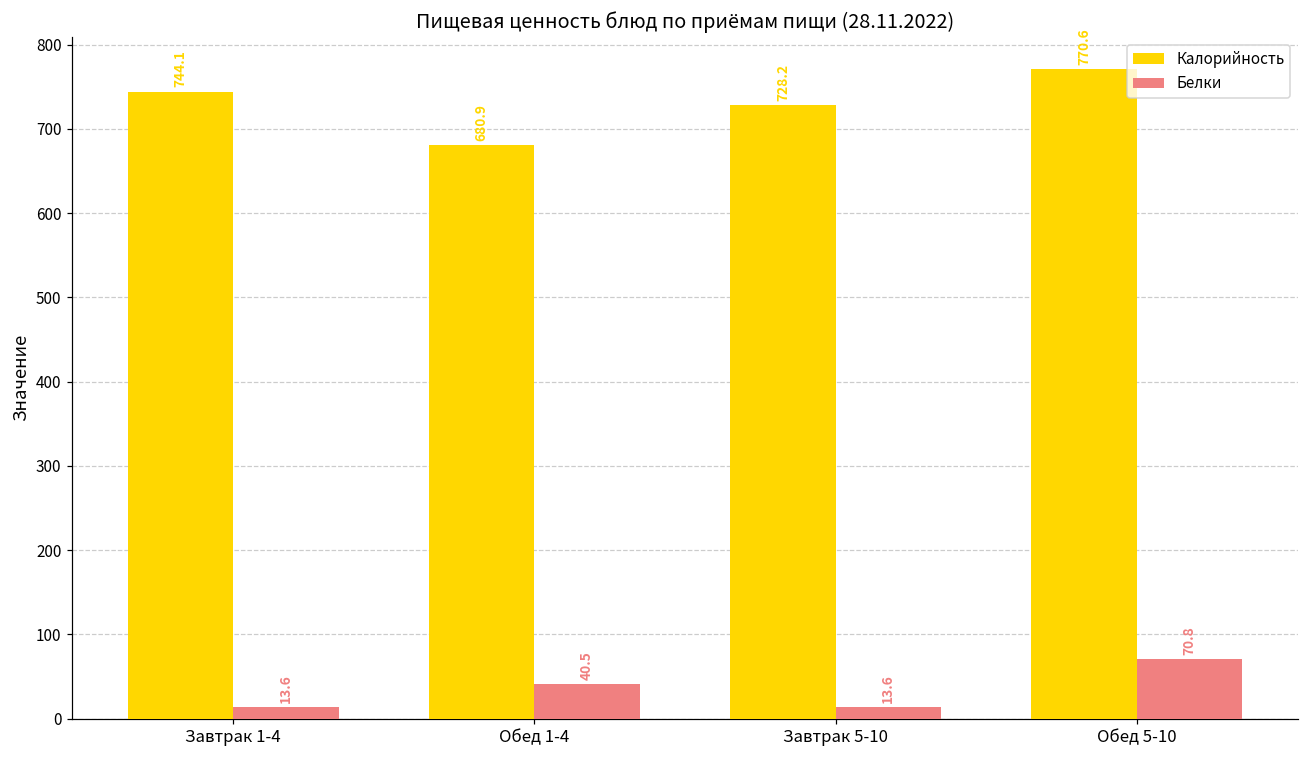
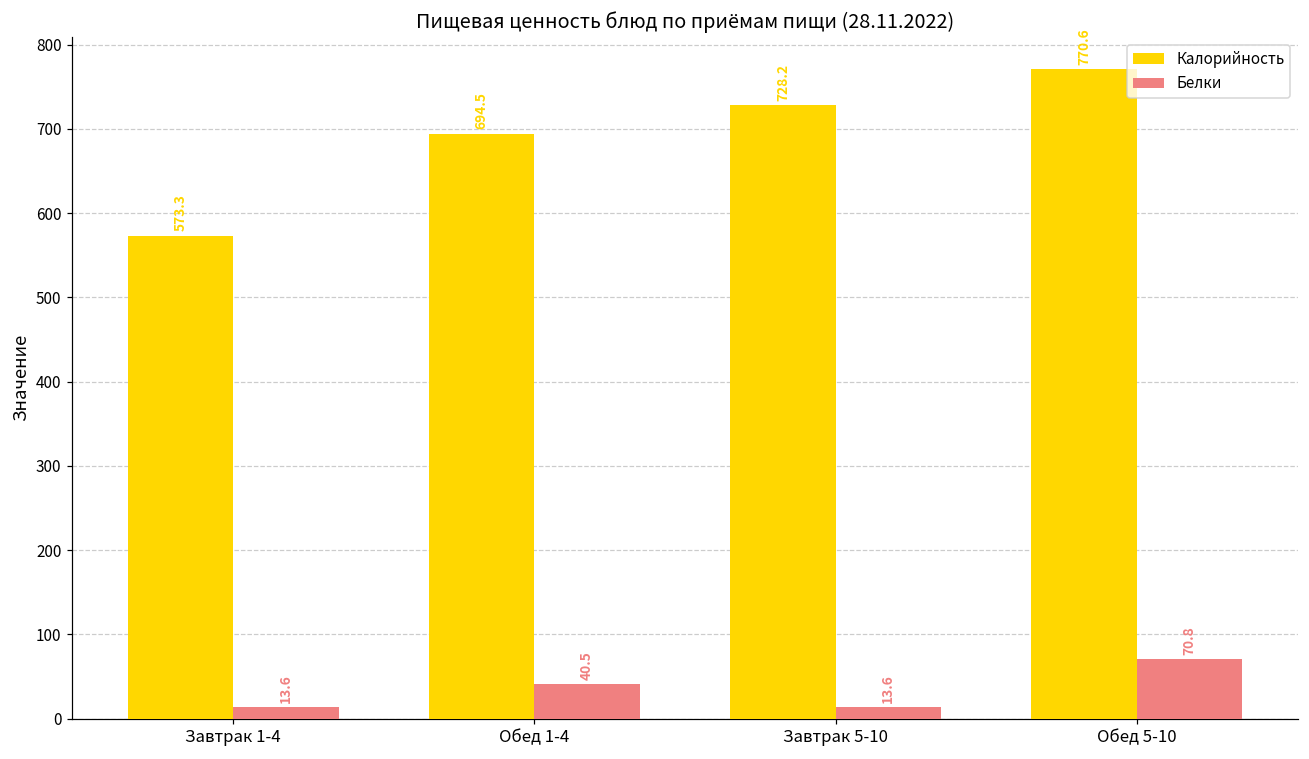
Калорийность, Завтрак 1-4: 744.1 -> 573.3
Калорийность, Обед 1-4: 680.9 -> 694.5
